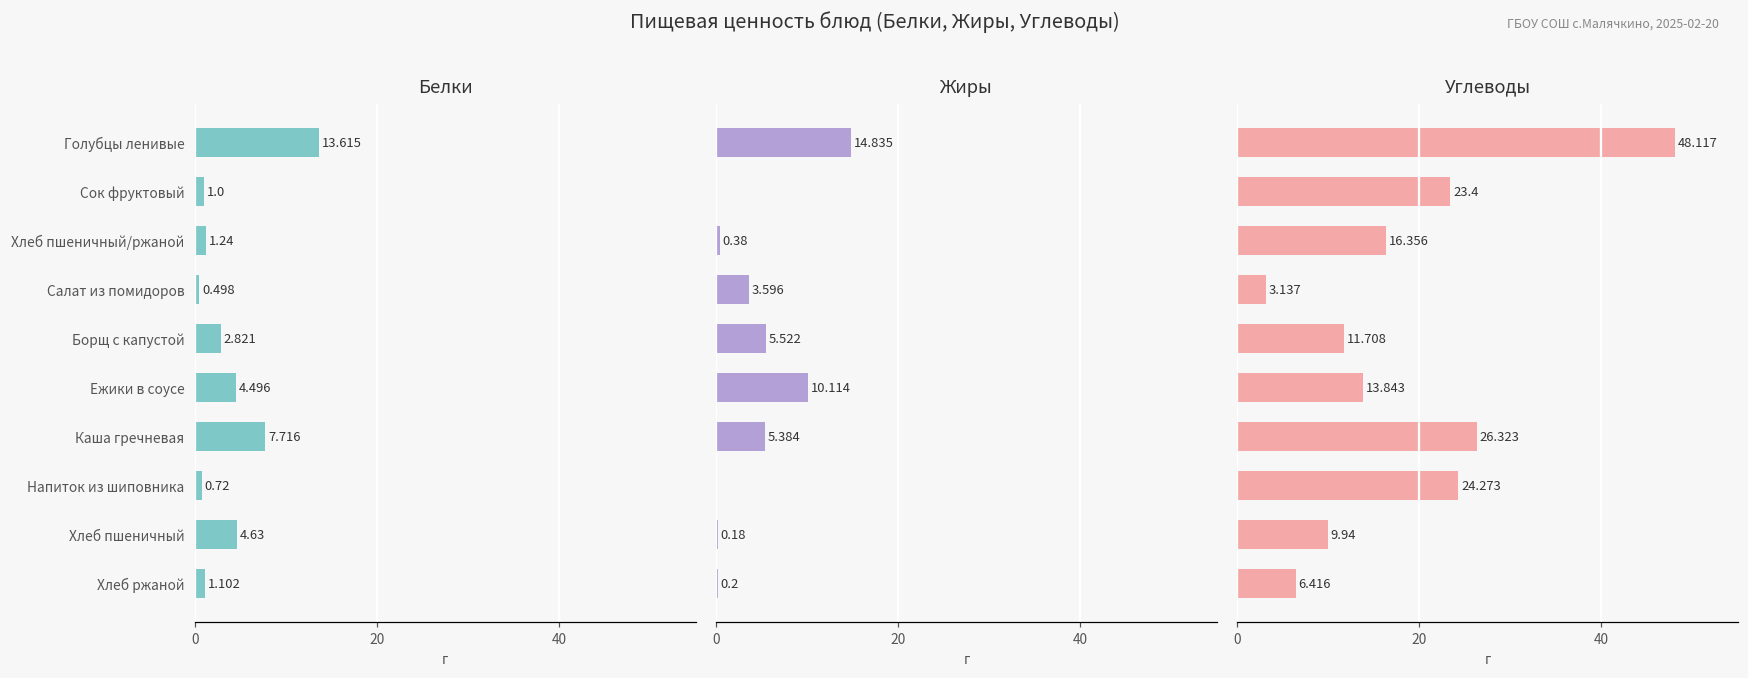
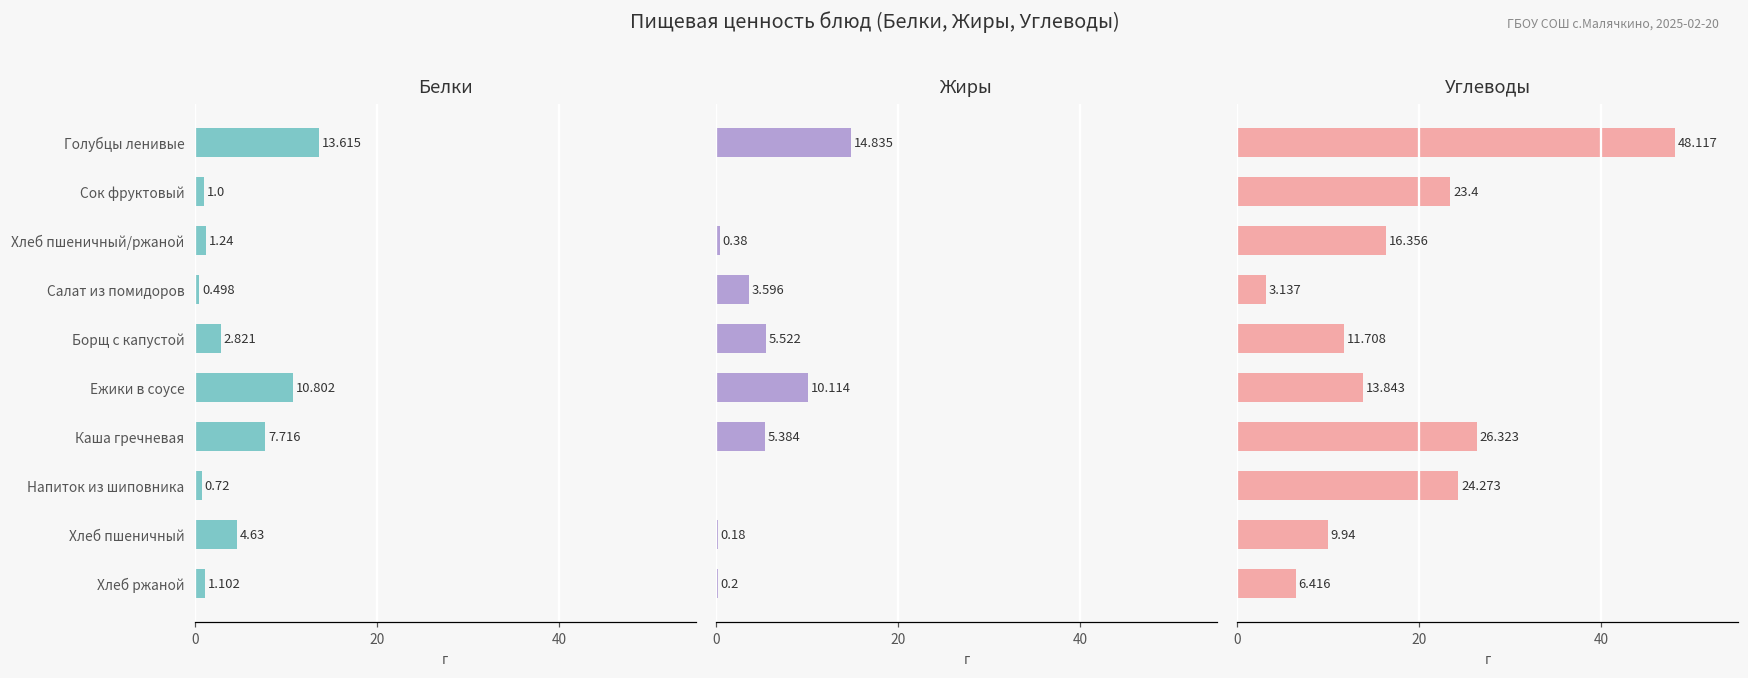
Белки, Ежики в соусе: 4.496 -> 10.802
